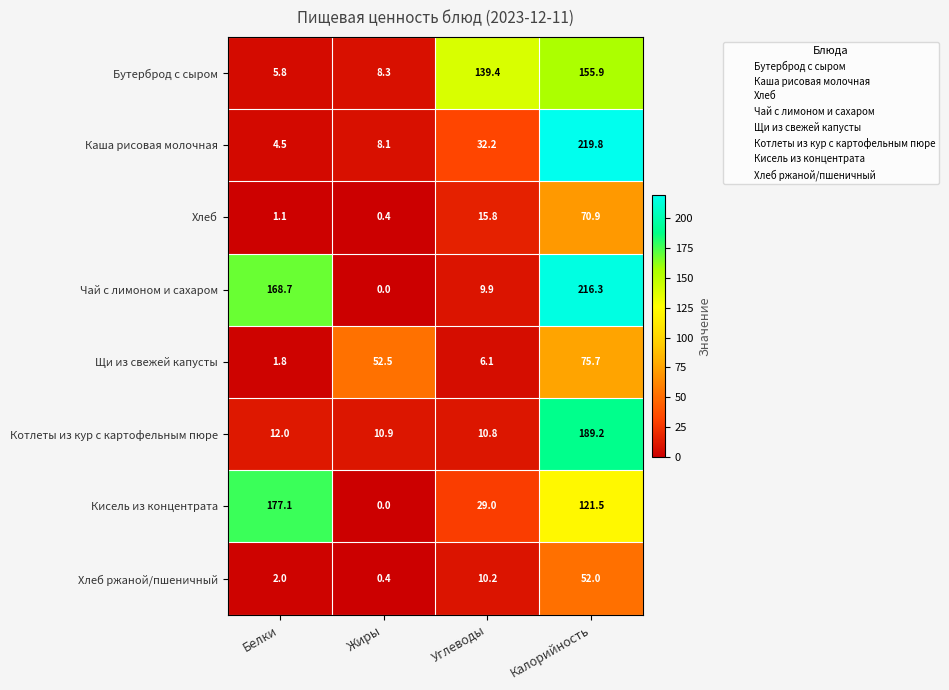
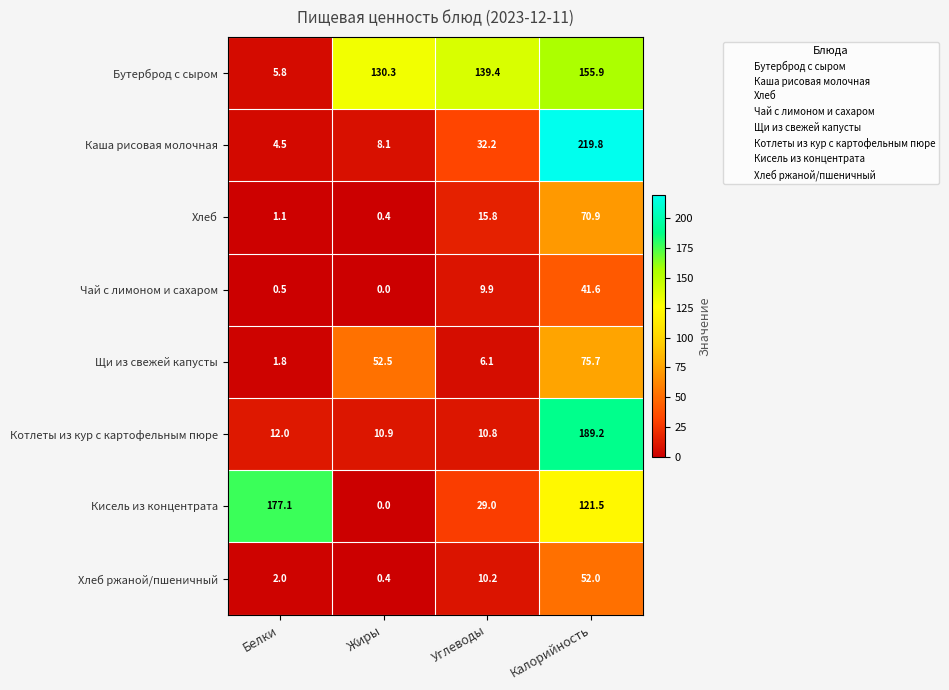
Бутерброд с сыром, Жиры: 8.3 -> 130.3
Чай с лимоном и сахаром, Белки: 168.7 -> 0.5
Чай с лимоном и сахаром, Калорийность: 216.3 -> 41.6
